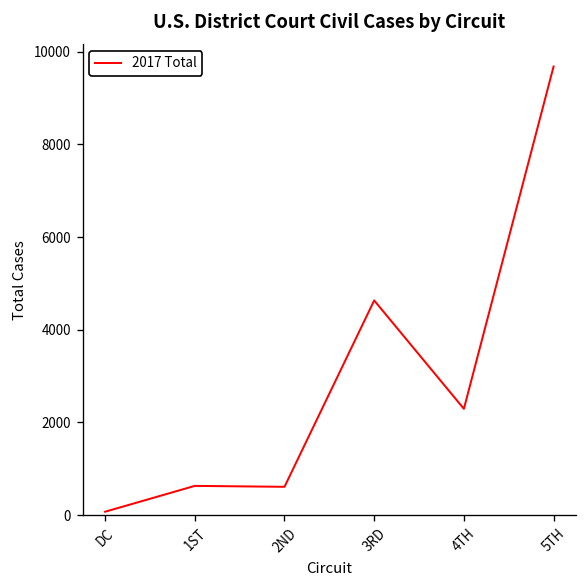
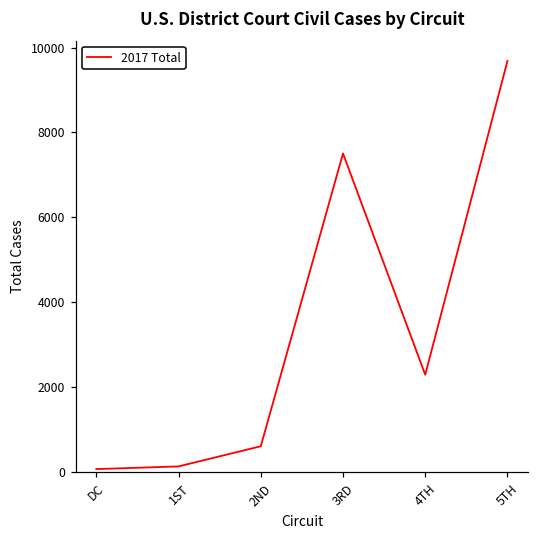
1ST: 600 -> 100
3RD: 4600 -> 7500
